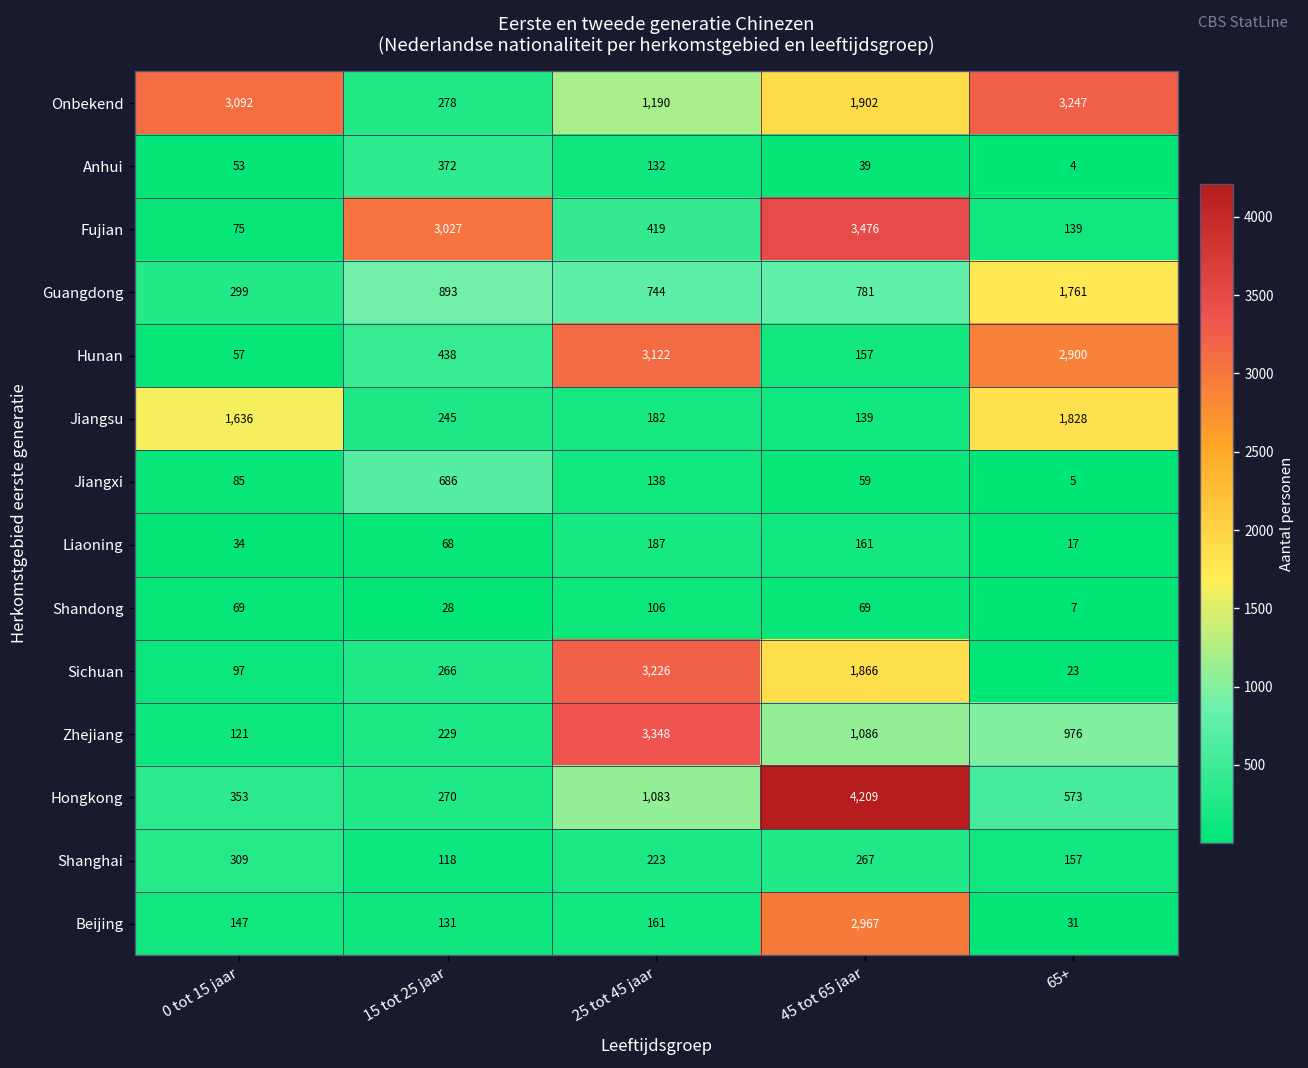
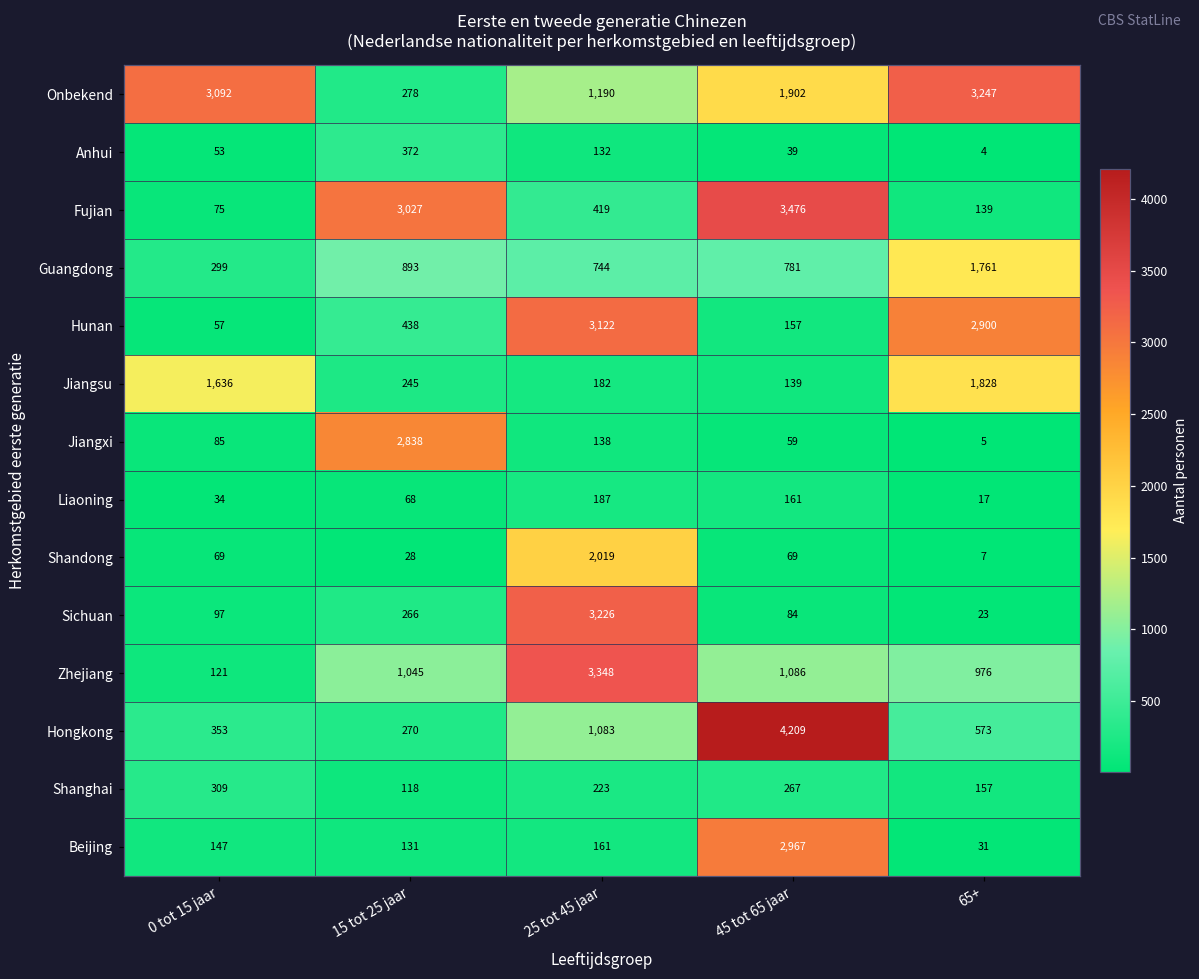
Jiangxi, 15 tot 25 jaar: 686 -> 2,838
Shandong, 25 tot 45 jaar: 106 -> 2,019
Sichuan, 45 tot 65 jaar: 1,866 -> 84
Zhejiang, 15 tot 25 jaar: 229 -> 1,045
